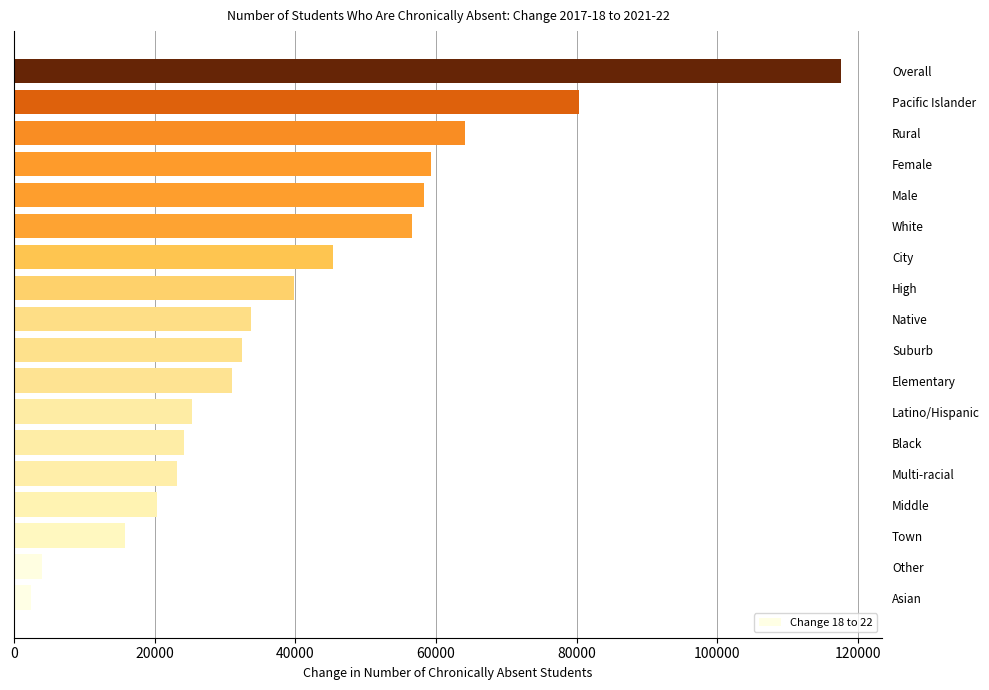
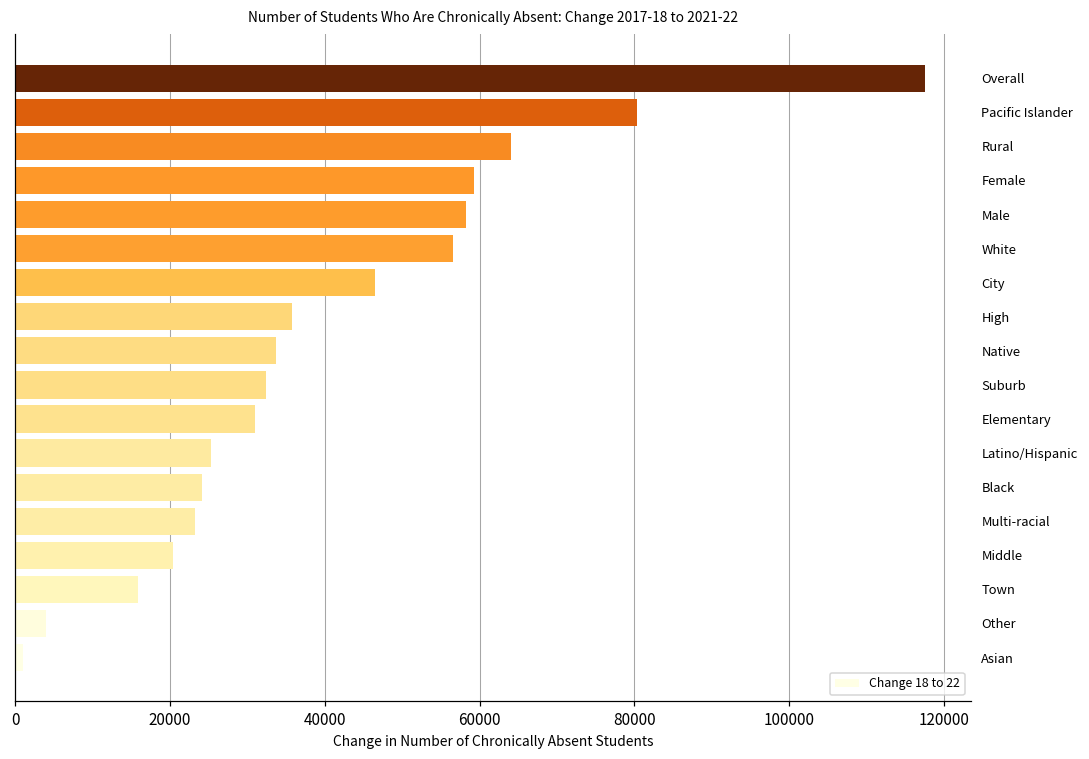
City: 45000 -> 47000
High: 40000 -> 36000
Asian: 2000 -> 1000
